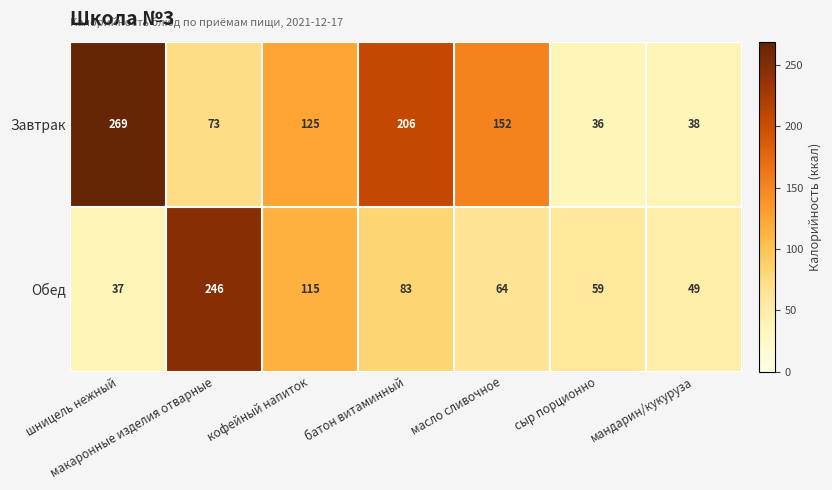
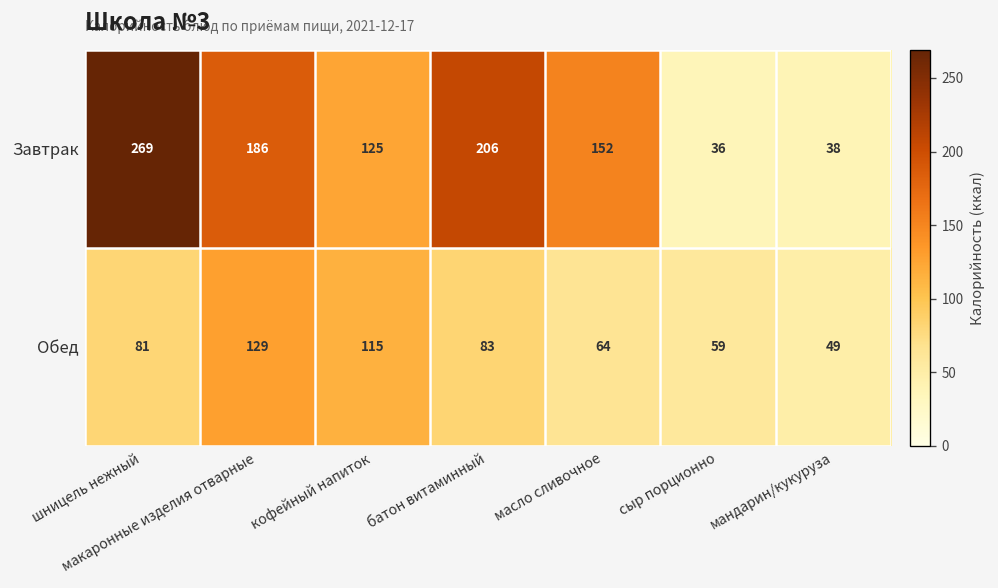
Завтрак, макаронные изделия отварные: 73 -> 186
Обед, шницель нежный: 37 -> 81
Обед, макаронные изделия отварные: 246 -> 129
